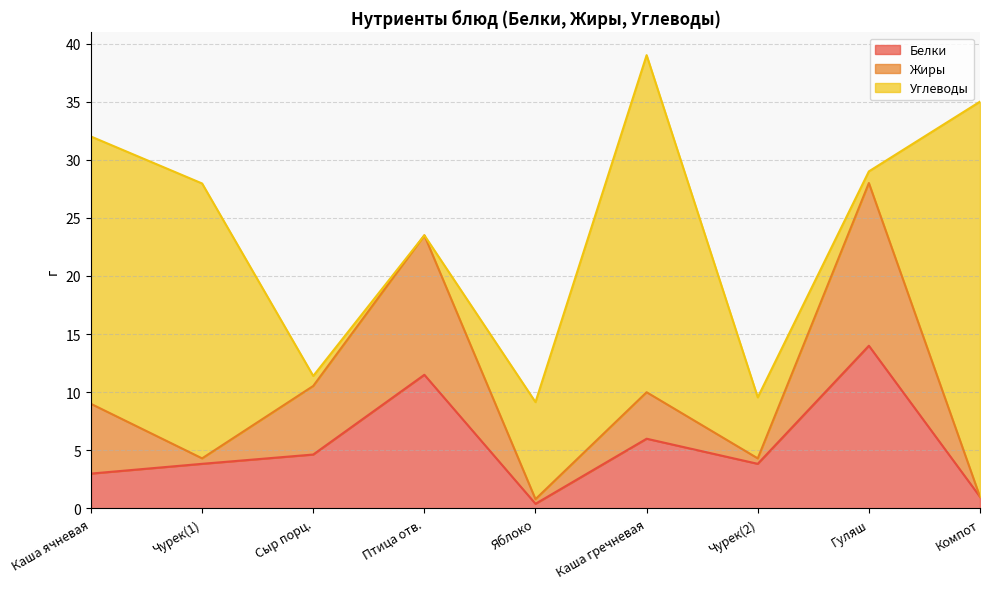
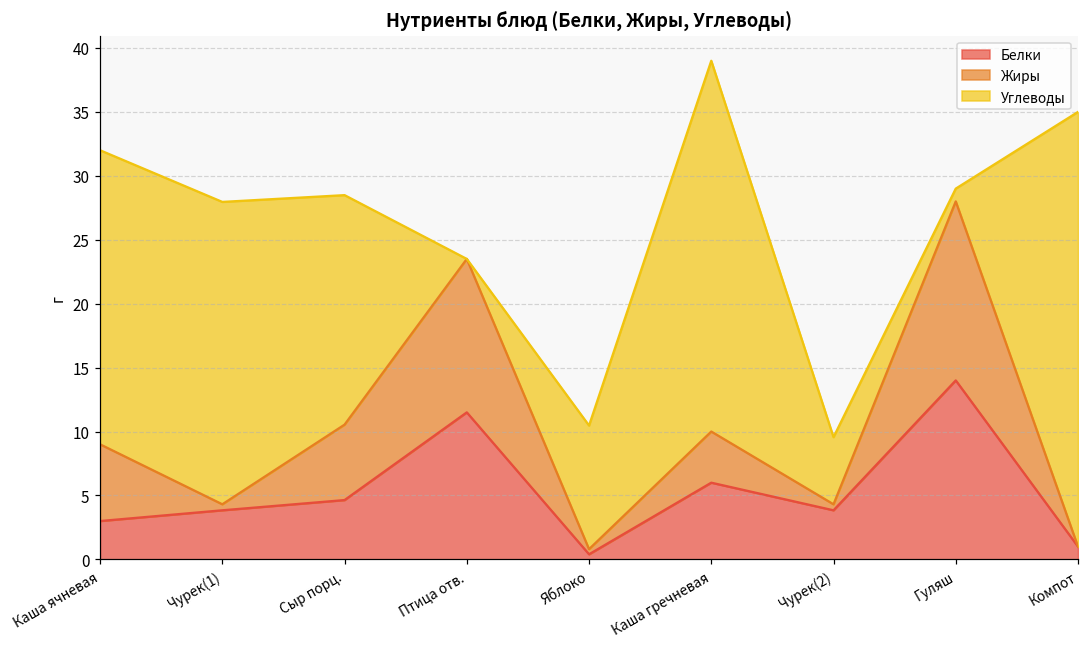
Углеводы, Сыр порц.: 0.9 -> 18.0
Углеводы, Яблоко: 8.4 -> 9.7
